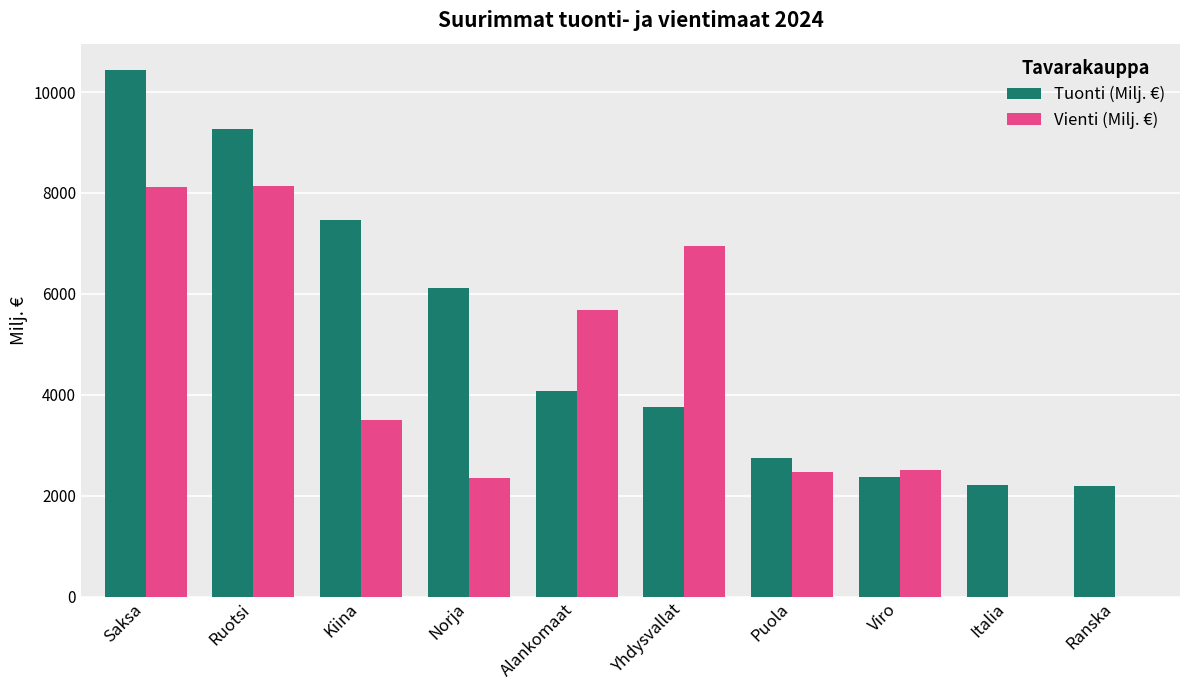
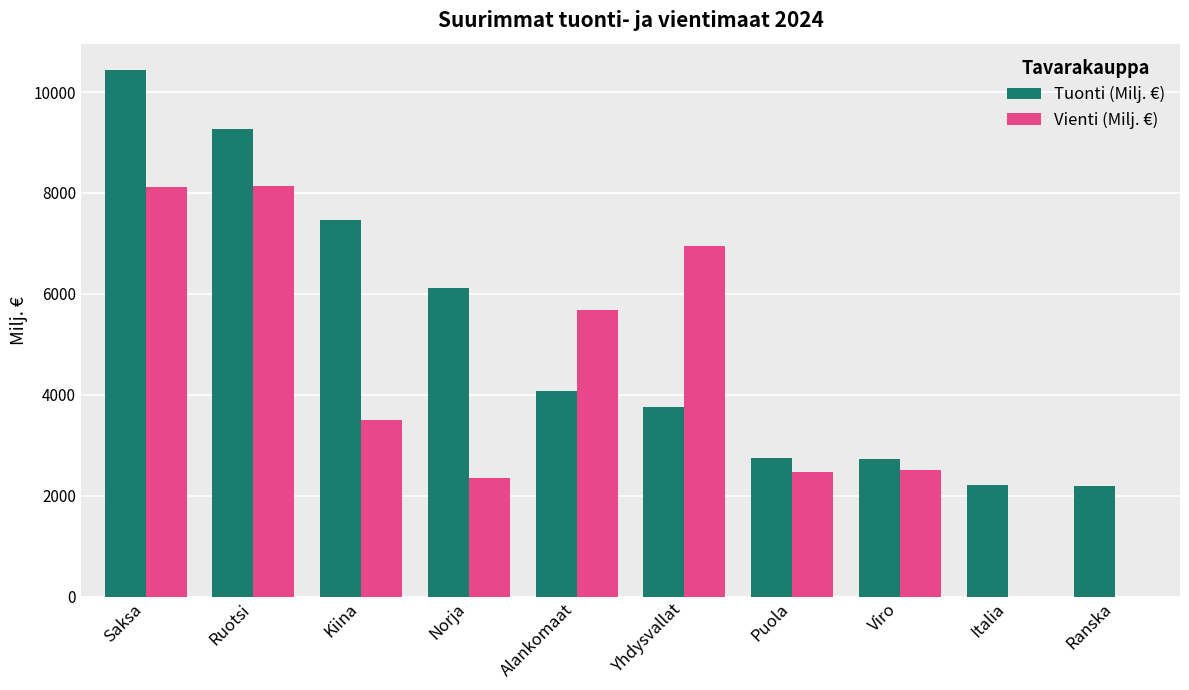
Tuonti (Milj. €), Viro: 2400 -> 2700
